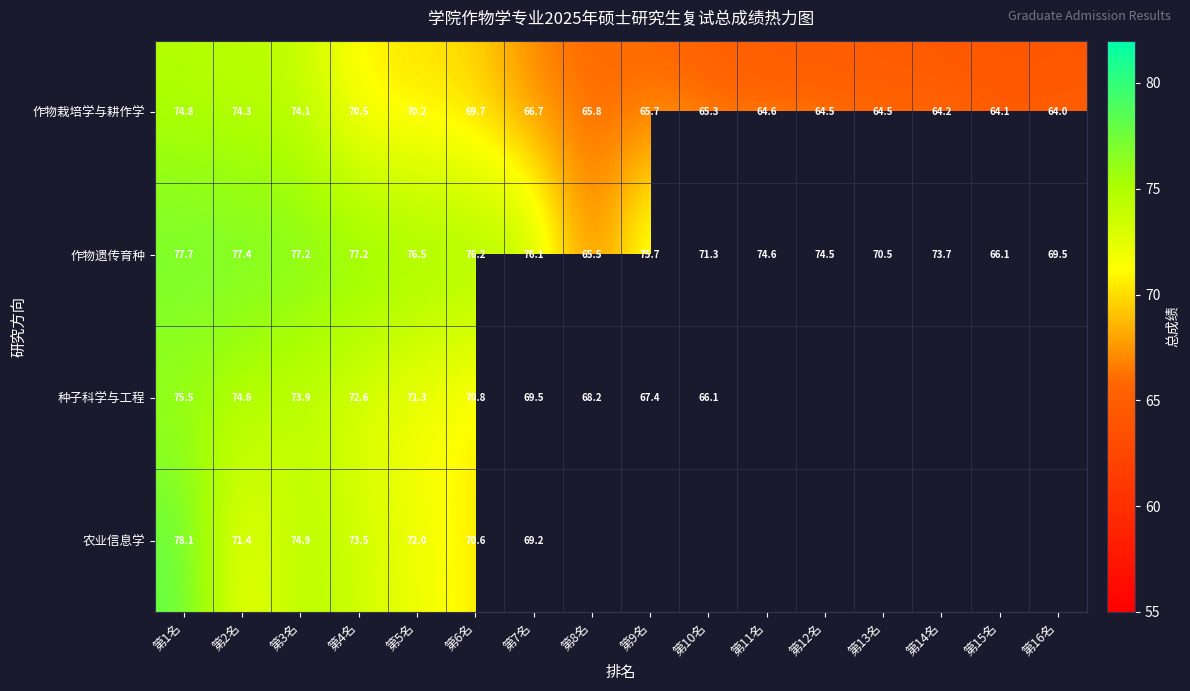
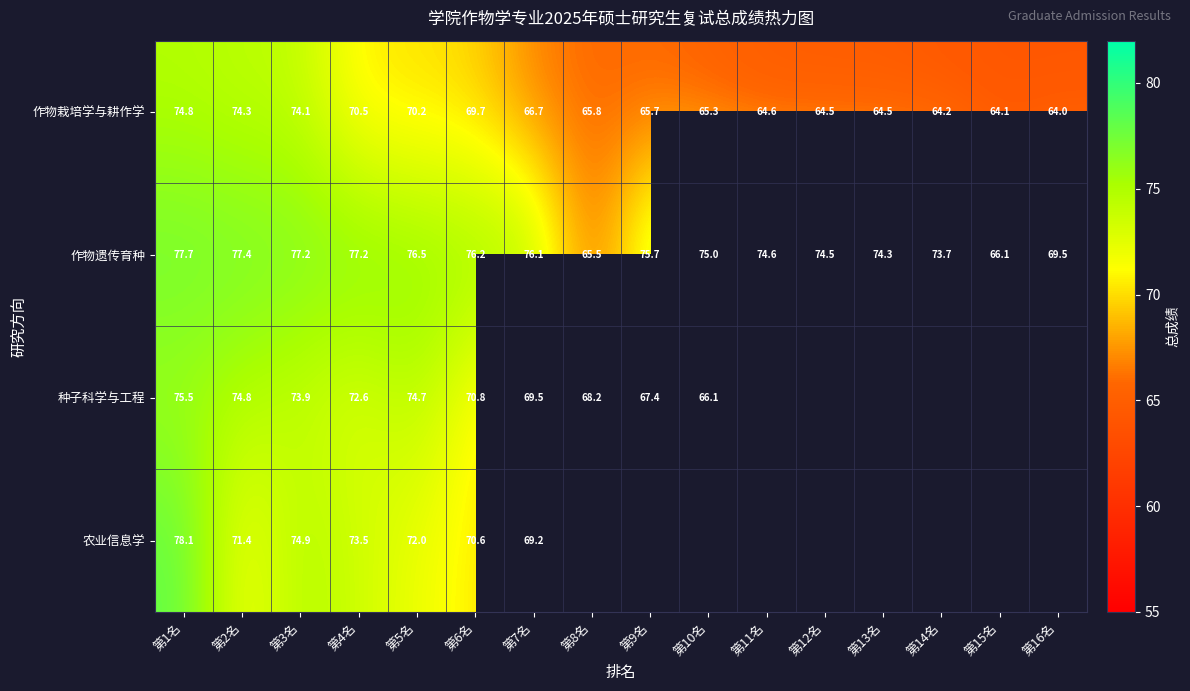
作物遗传育种, 第10名: 71.3 -> 75.0
作物遗传育种, 第13名: 70.5 -> 74.3
种子科学与工程, 第5名: 71.3 -> 74.7
